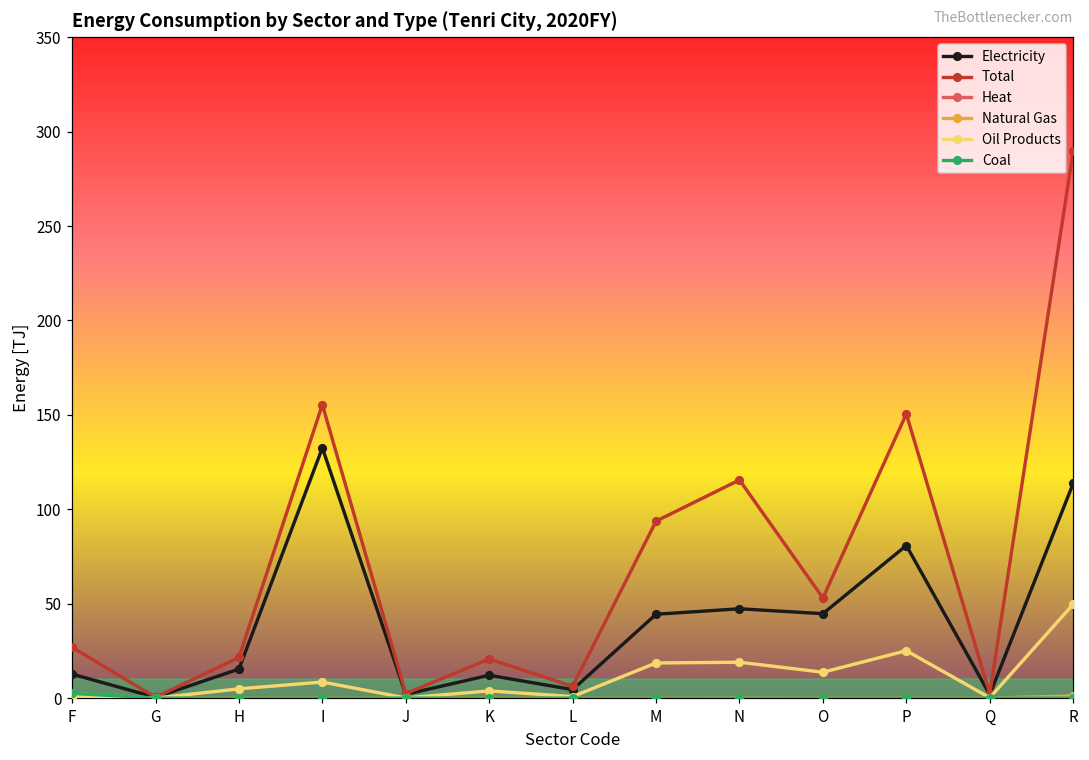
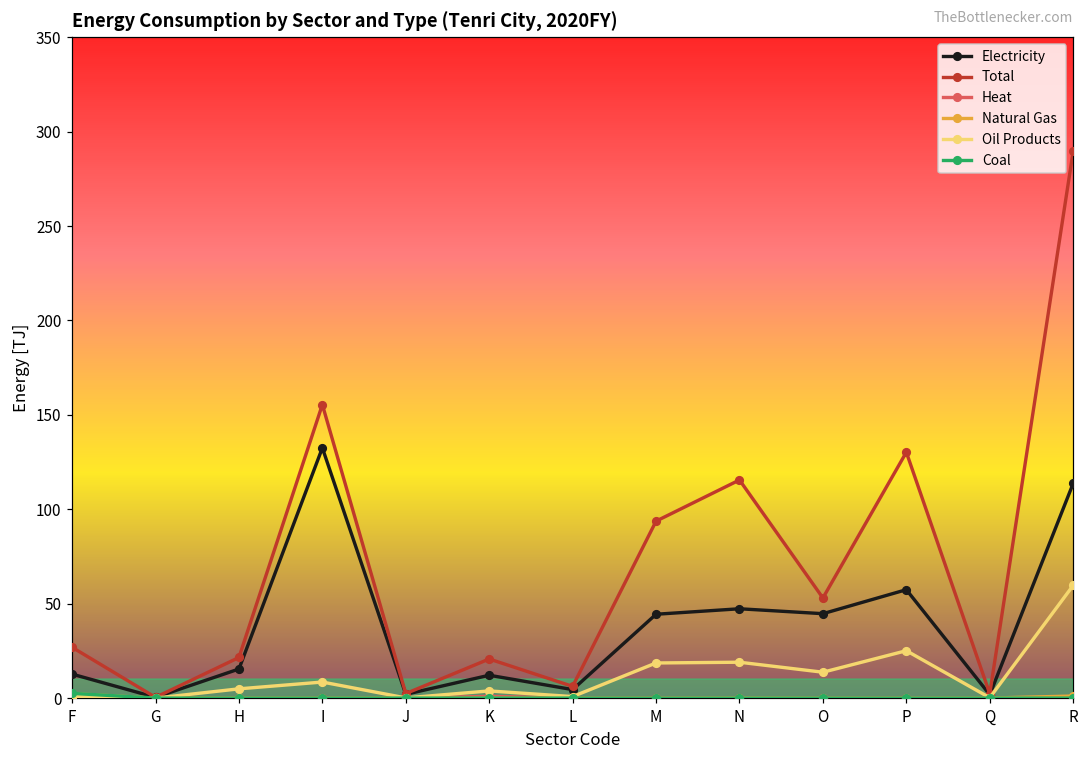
Electricity, P: 81 -> 57
Total, P: 151 -> 130
Oil Products, R: 50 -> 60
